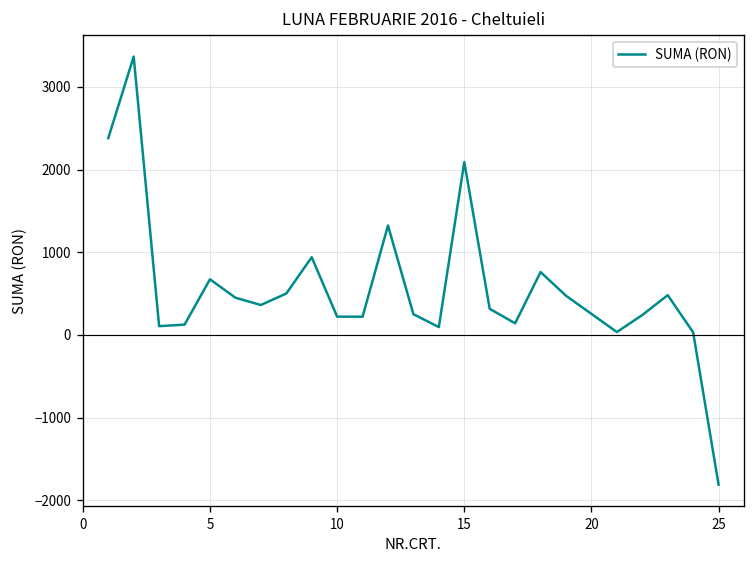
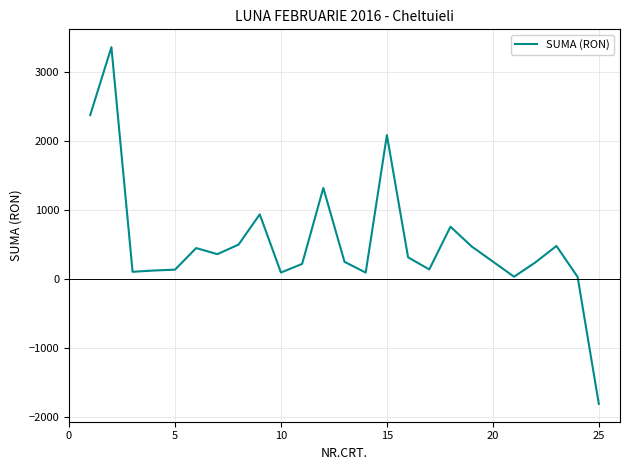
5: 700 -> 100
10: 200 -> 100
